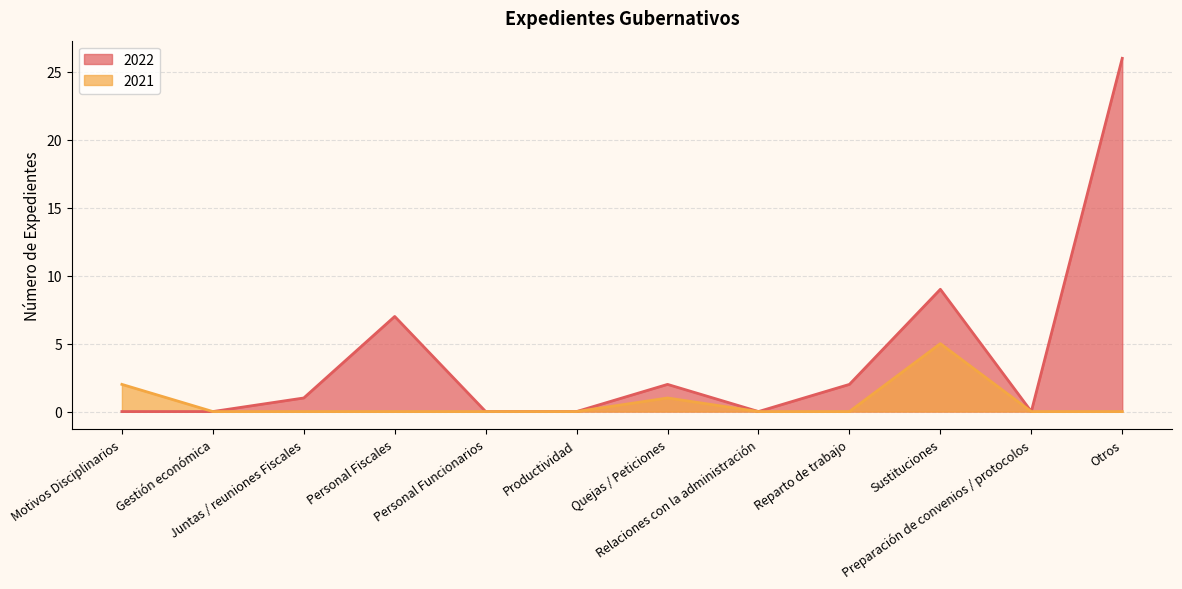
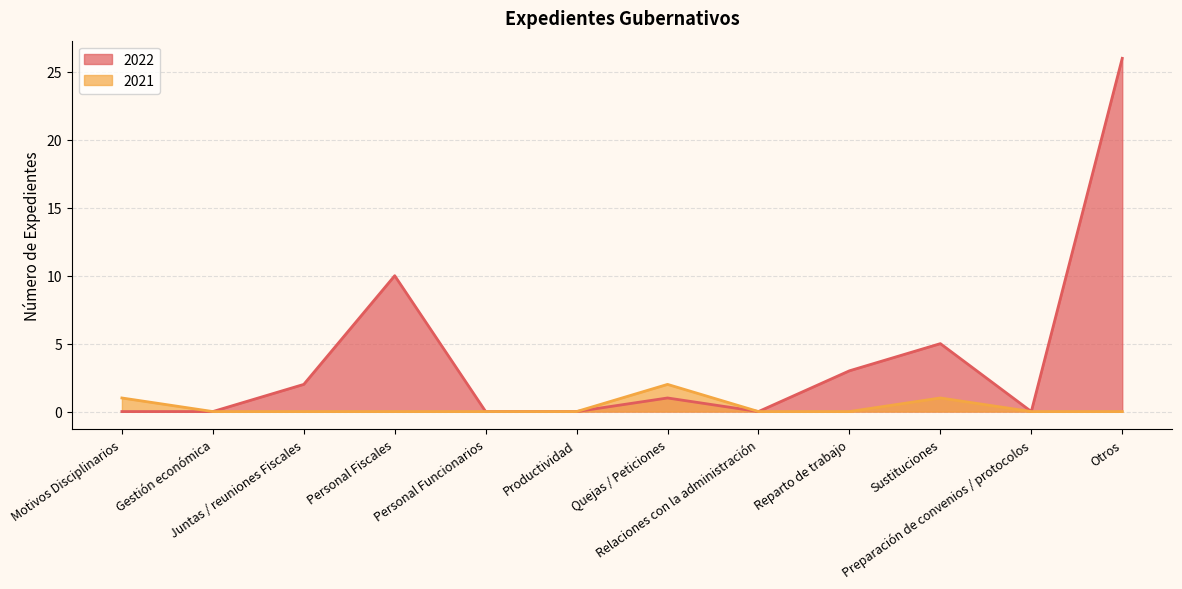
2021, Motivos Disciplinarios: 2 -> 1
2022, Juntas / reuniones Fiscales: 1 -> 2
2022, Personal Fiscales: 7 -> 10
2022, Quejas / Peticiones: 2 -> 1
2021, Quejas / Peticiones: 1 -> 2
2022, Reparto de trabajo: 2 -> 3
2022, Sustituciones: 9 -> 5
2021, Sustituciones: 5 -> 1
